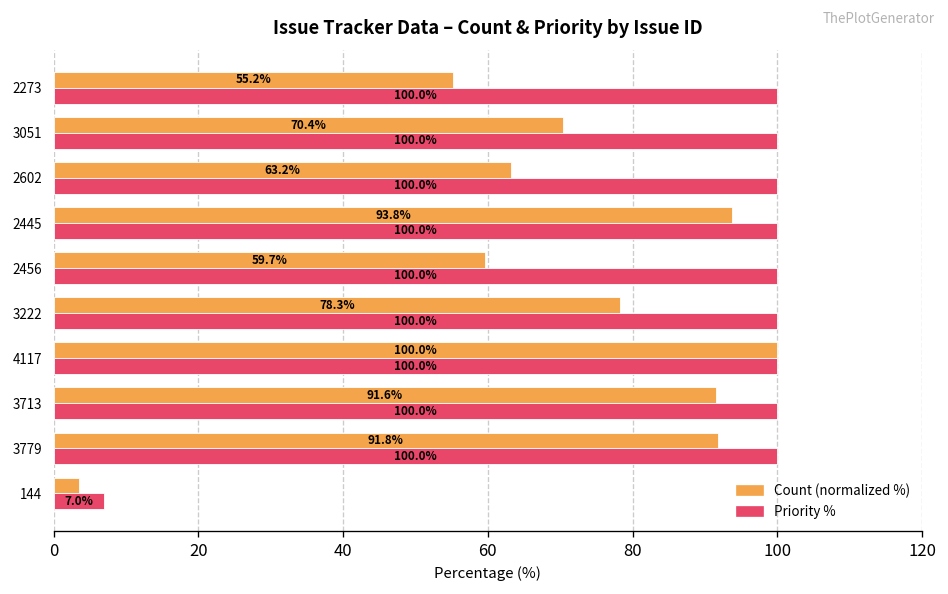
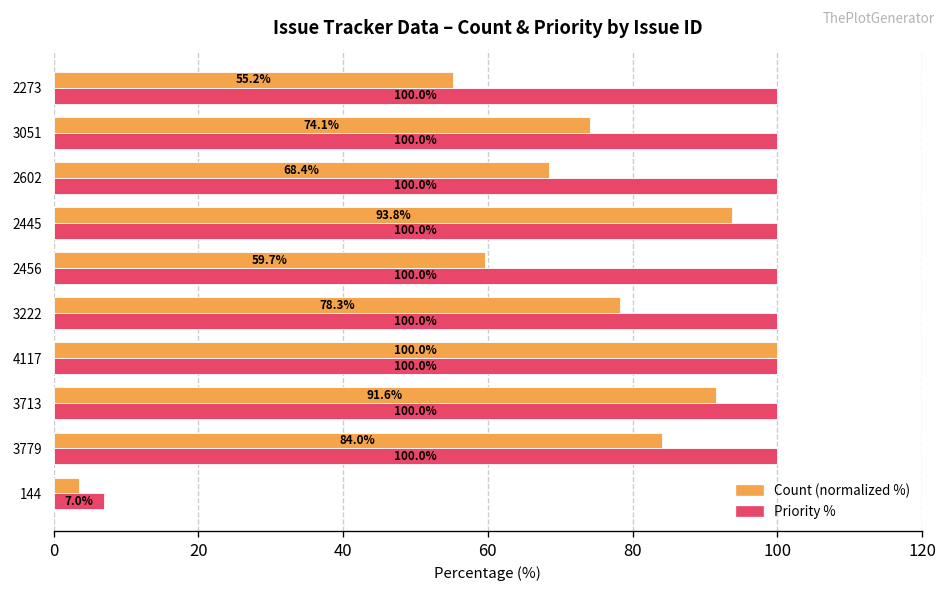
Count (normalized %), 3051: 70.4% -> 74.1%
Count (normalized %), 2602: 63.2% -> 68.4%
Count (normalized %), 3779: 91.8% -> 84.0%
